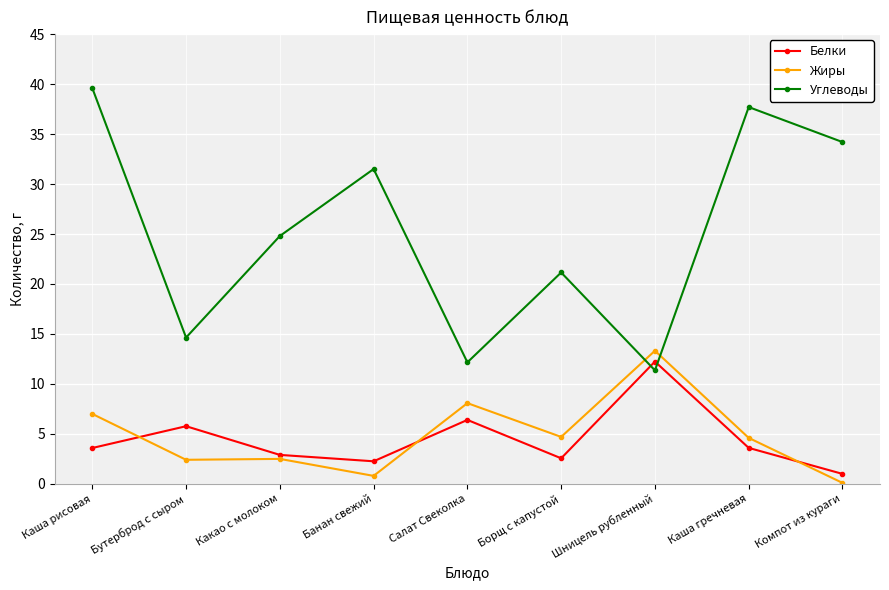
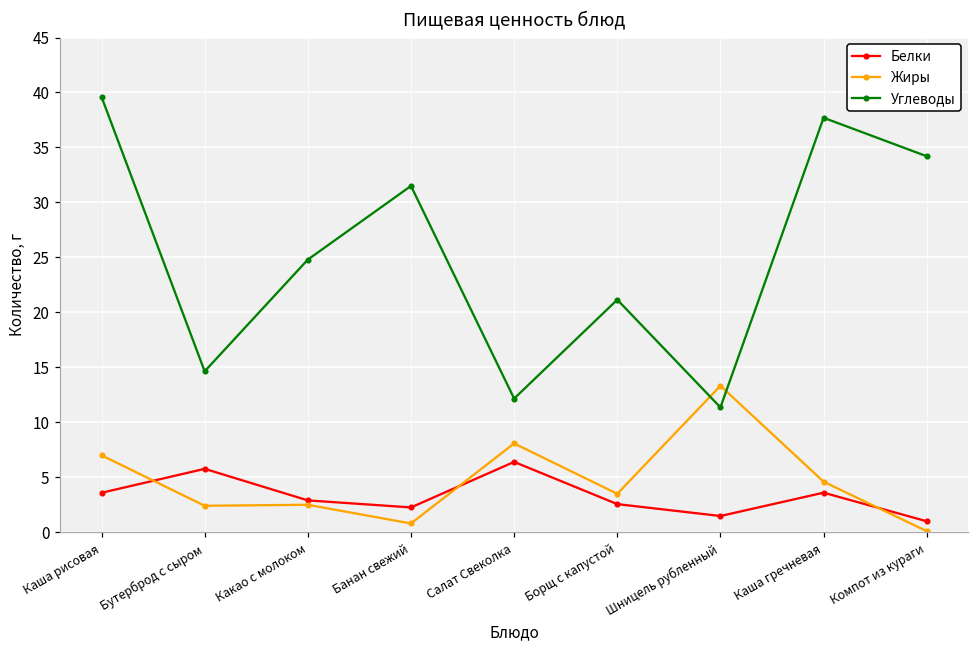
Жиры, Борщ с капустой: 5 -> 4
Белки, Шницель рубленный: 12 -> 1
